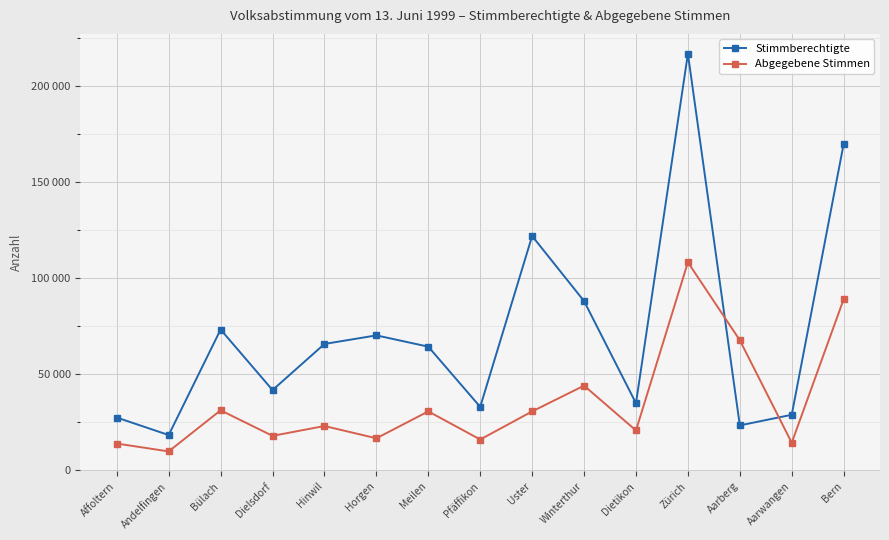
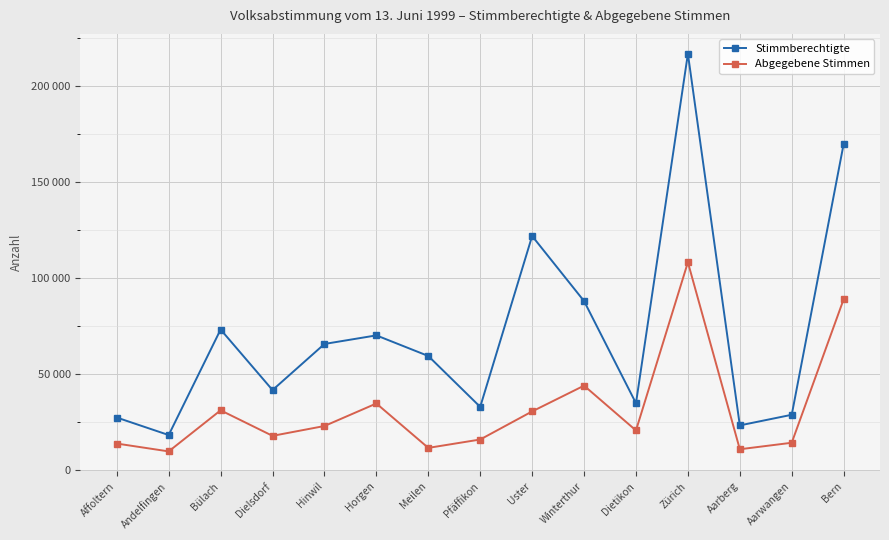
Abgegebene Stimmen, Horgen: 16000 -> 34000
Stimmberechtigte, Meilen: 64000 -> 59000
Abgegebene Stimmen, Meilen: 30000 -> 11000
Abgegebene Stimmen, Aarberg: 67000 -> 11000
